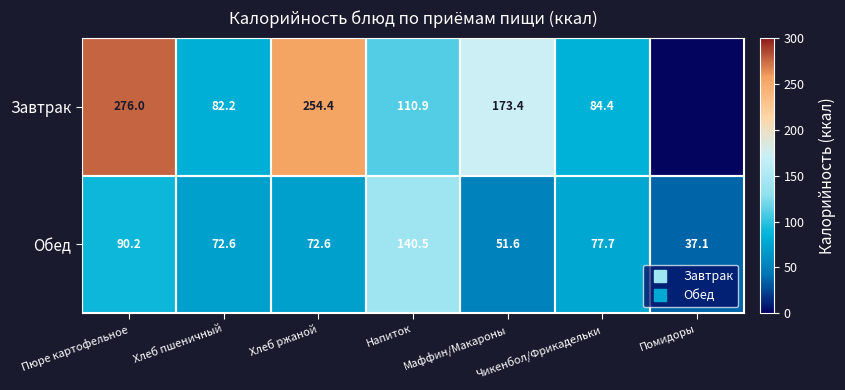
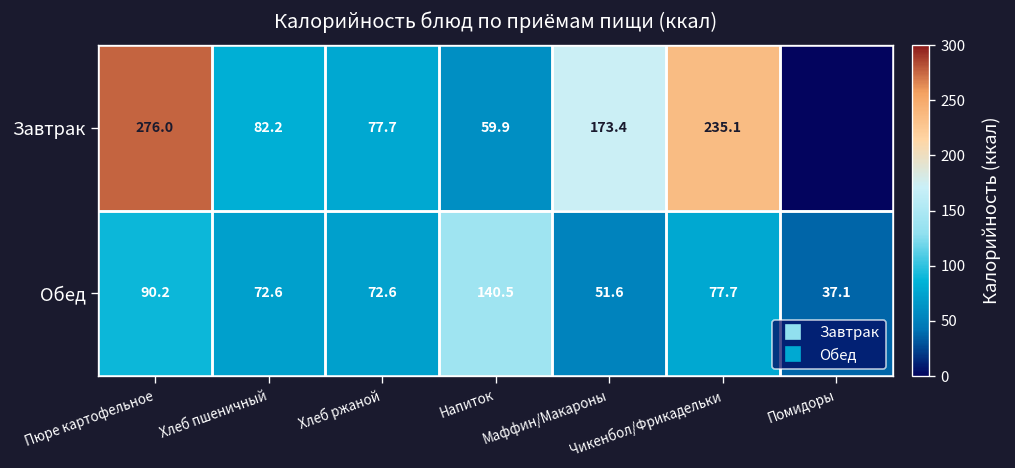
Завтрак, Хлеб ржаной: 254.4 -> 77.7
Завтрак, Напиток: 110.9 -> 59.9
Завтрак, Чикенбол/Фрикадельки: 84.4 -> 235.1
